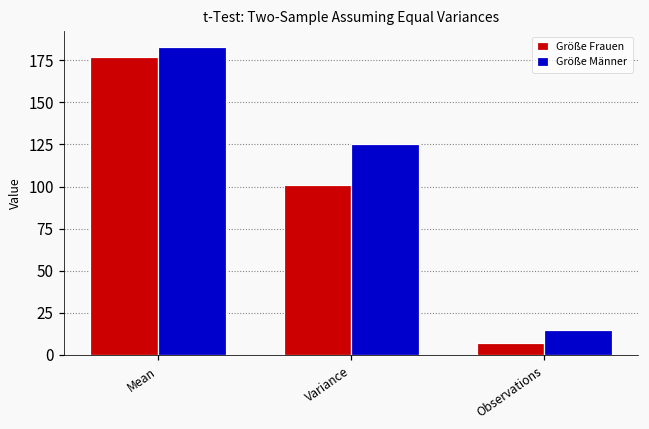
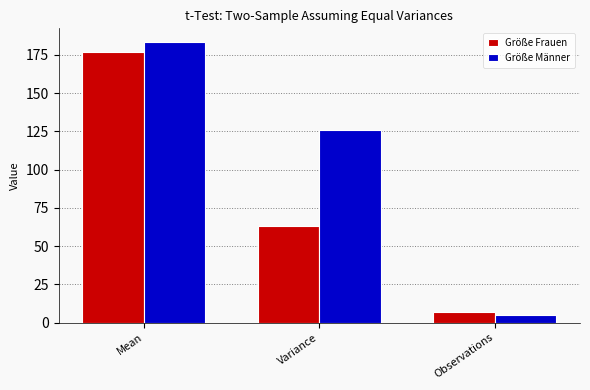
Größe Frauen, Variance: 101 -> 63
Größe Männer, Observations: 15 -> 5
